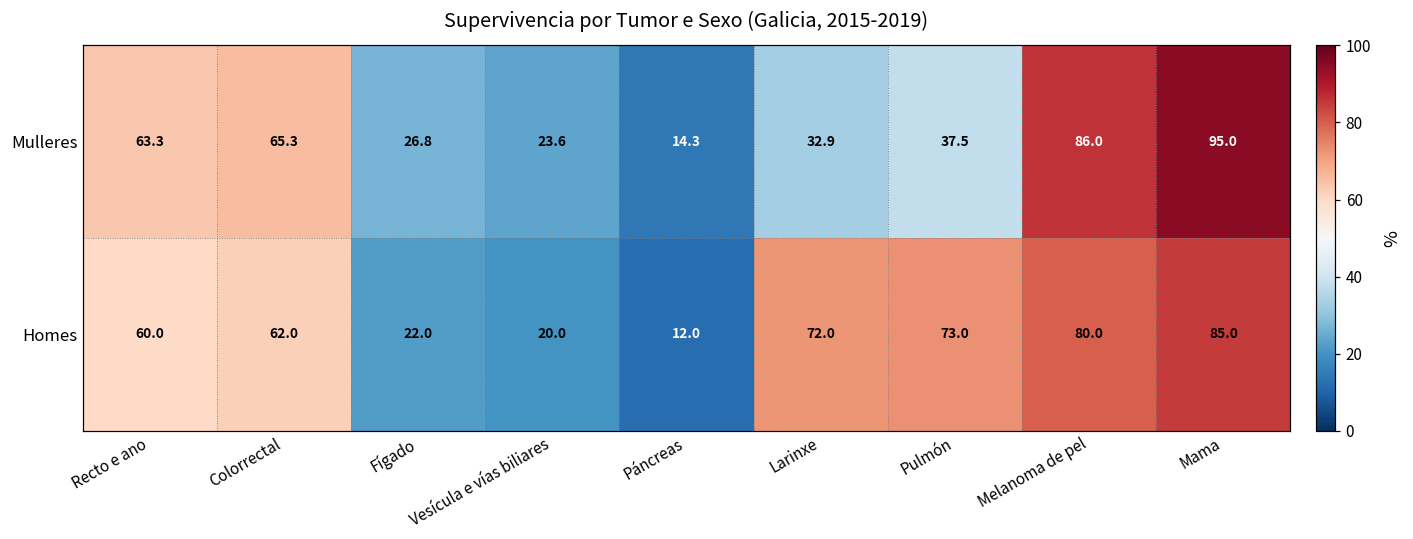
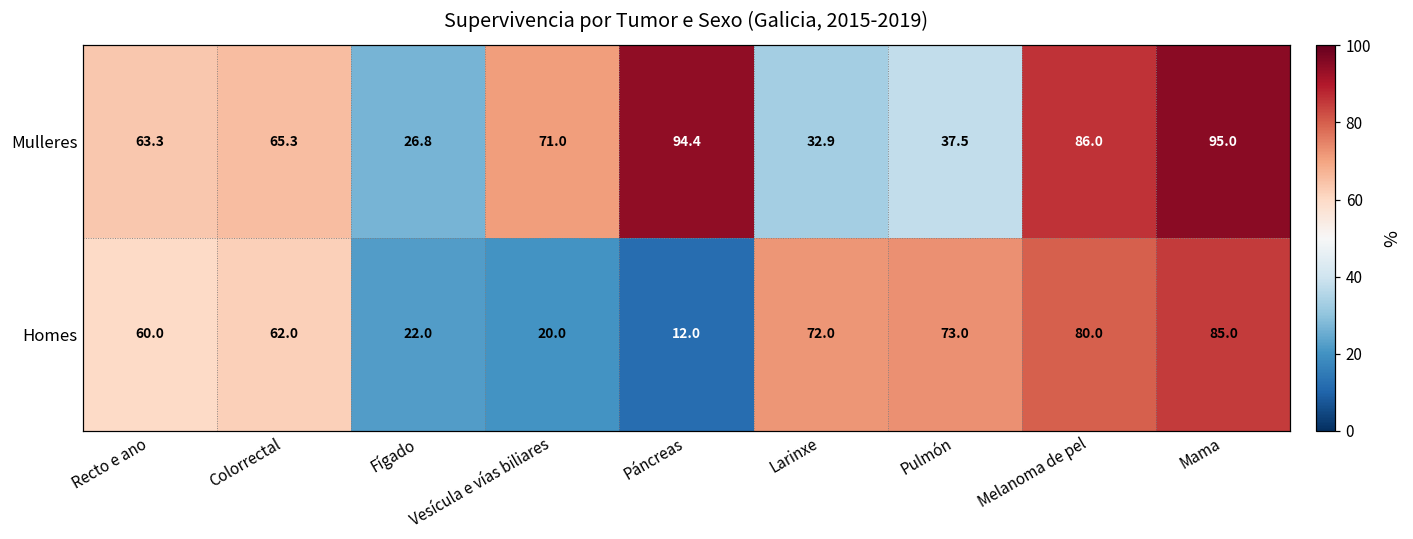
Mulleres, Vesícula e vías biliares: 23.6 -> 71.0
Mulleres, Páncreas: 14.3 -> 94.4
